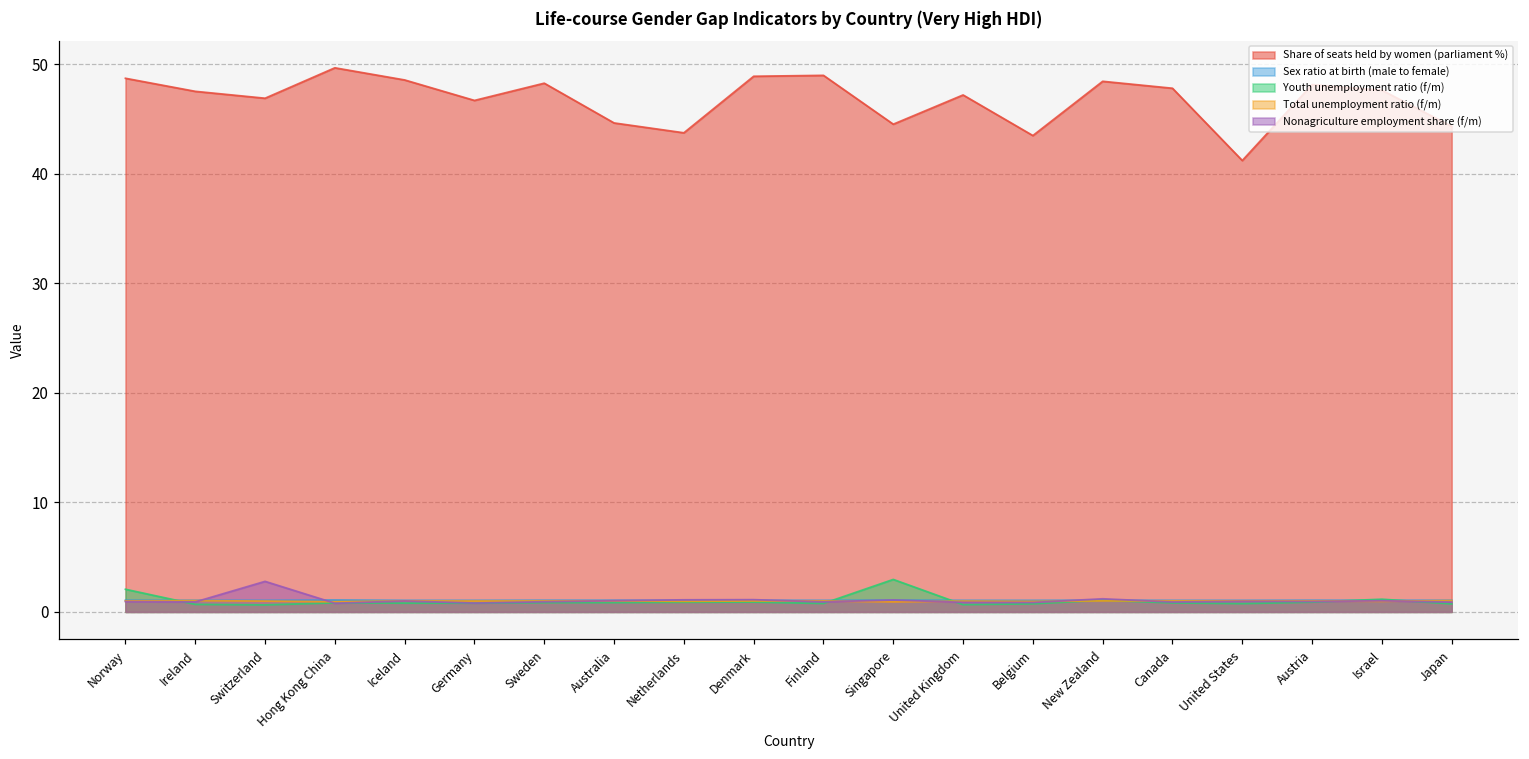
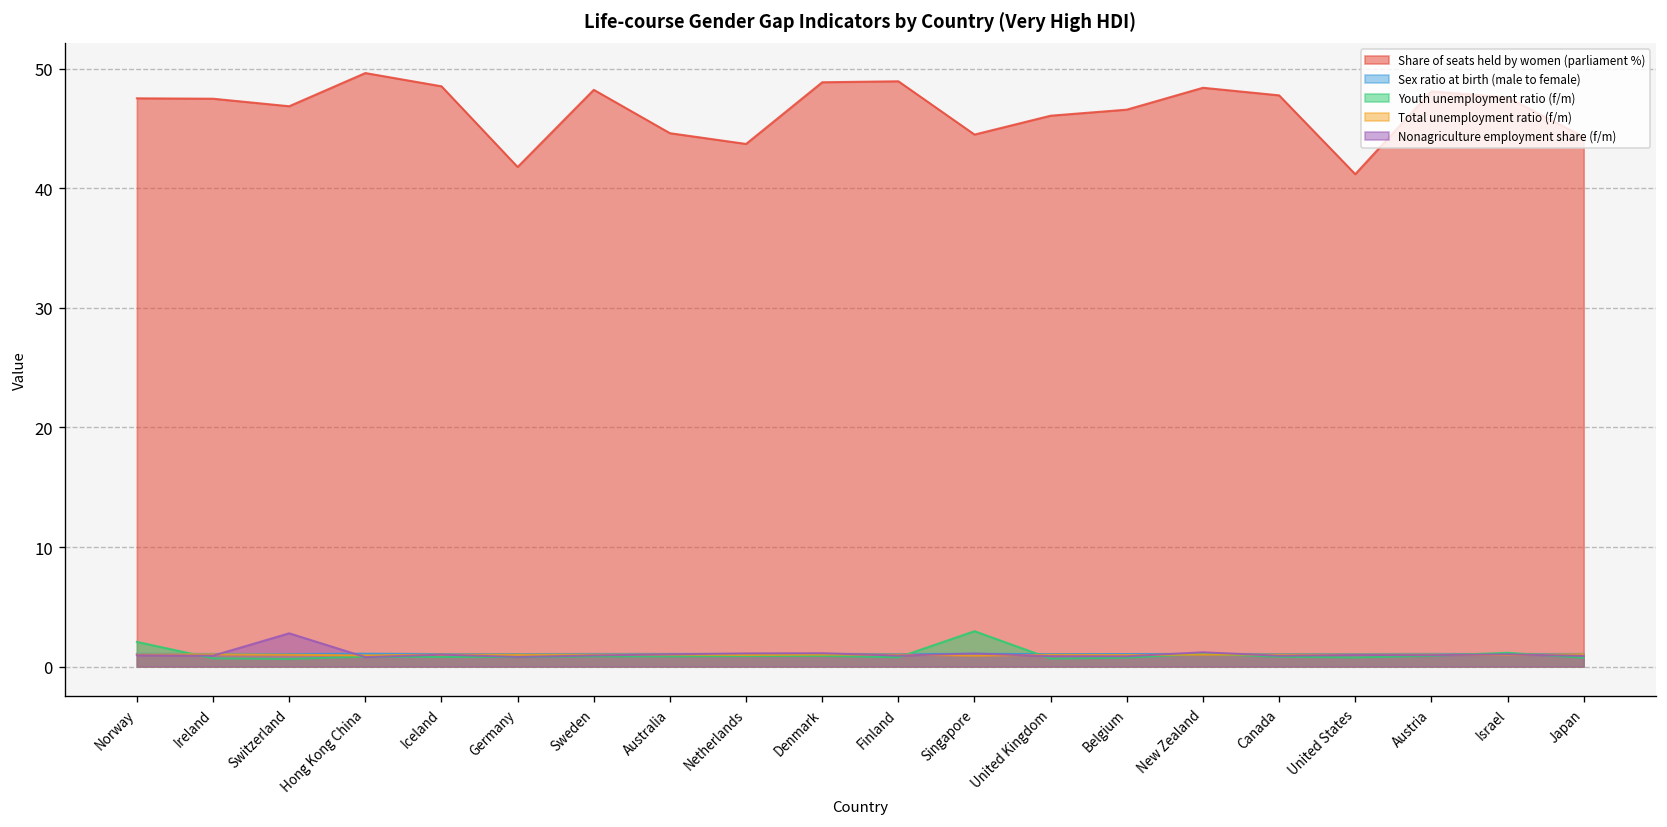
Share of seats held by women (parliament %), Norway: 49 -> 48
Share of seats held by women (parliament %), Germany: 47 -> 42
Share of seats held by women (parliament %), United Kingdom: 47 -> 46
Share of seats held by women (parliament %), Belgium: 43 -> 47
